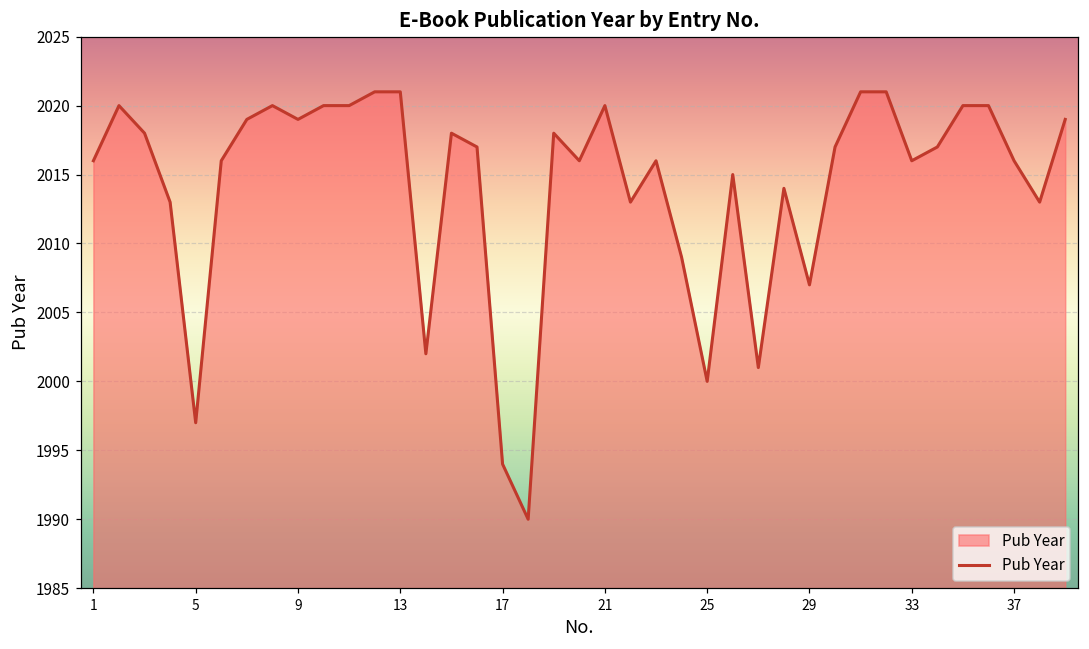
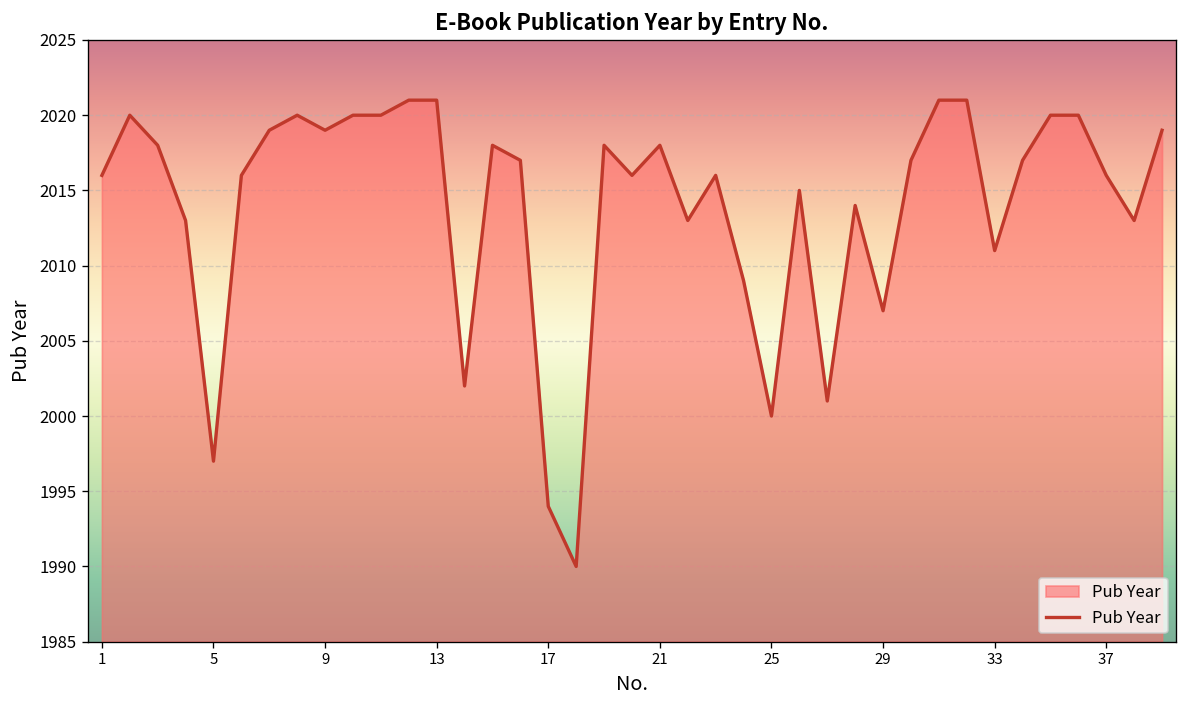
21: 2020 -> 2018
33: 2016 -> 2011
